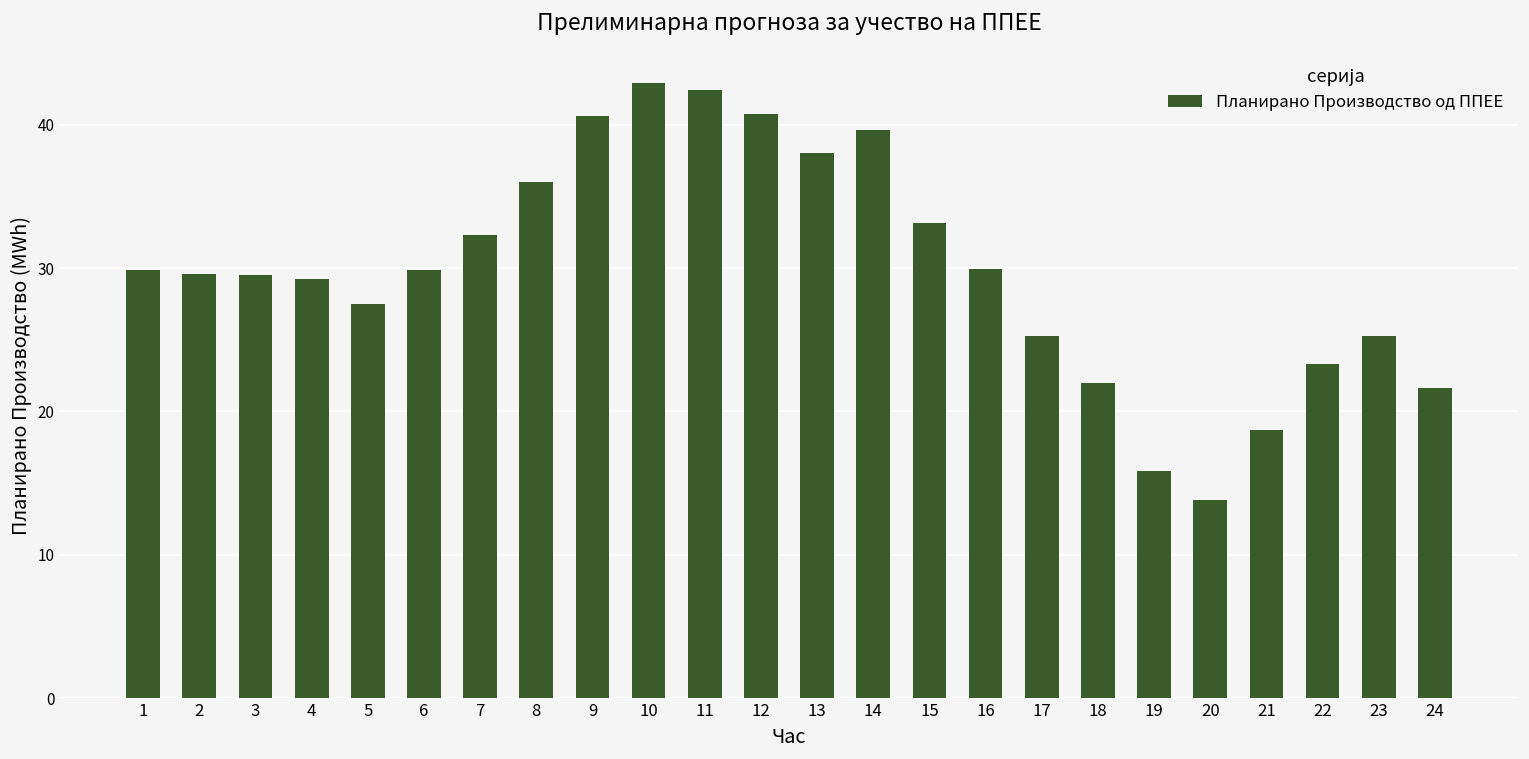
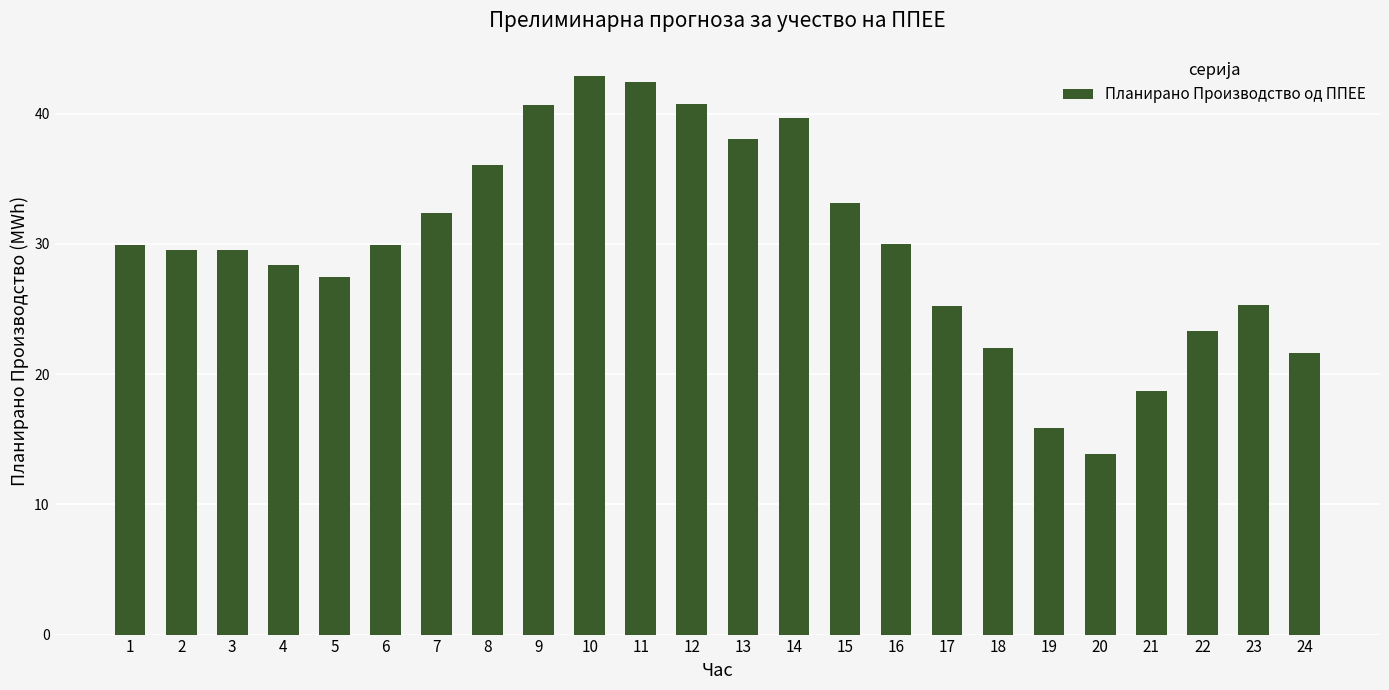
4: 29.3 -> 28.4
